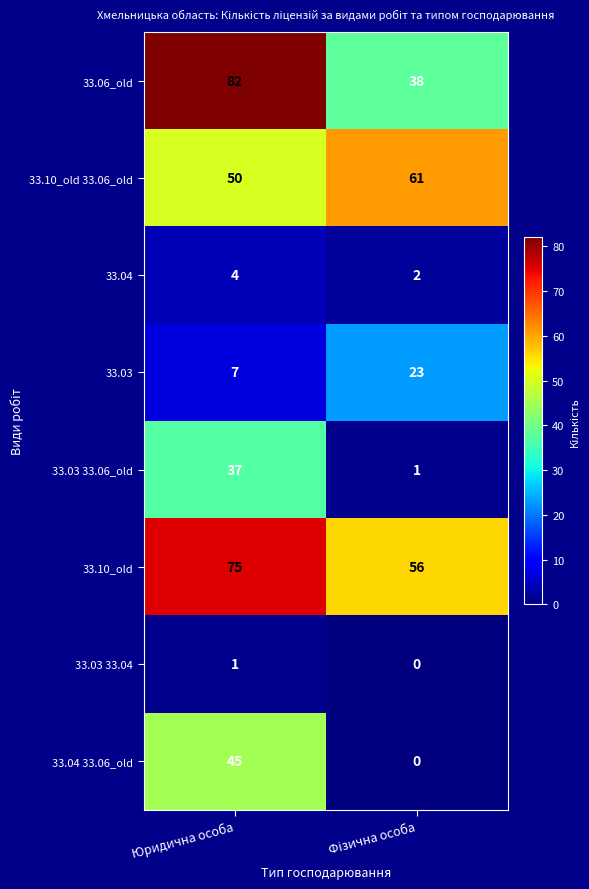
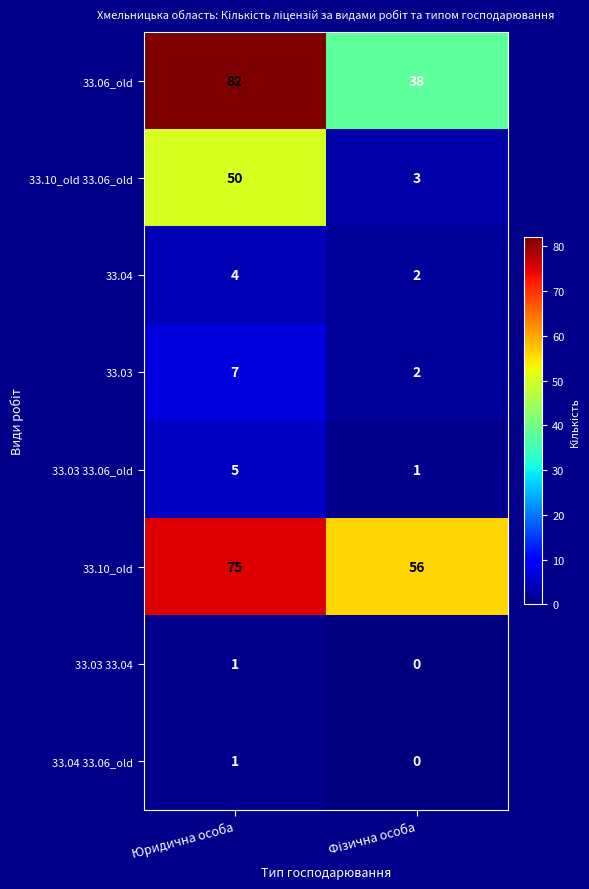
33.10_old 33.06_old, Фізична особа: 61 -> 3
33.03, Фізична особа: 23 -> 2
33.03 33.06_old, Юридична особа: 37 -> 5
33.04 33.06_old, Юридична особа: 45 -> 1
